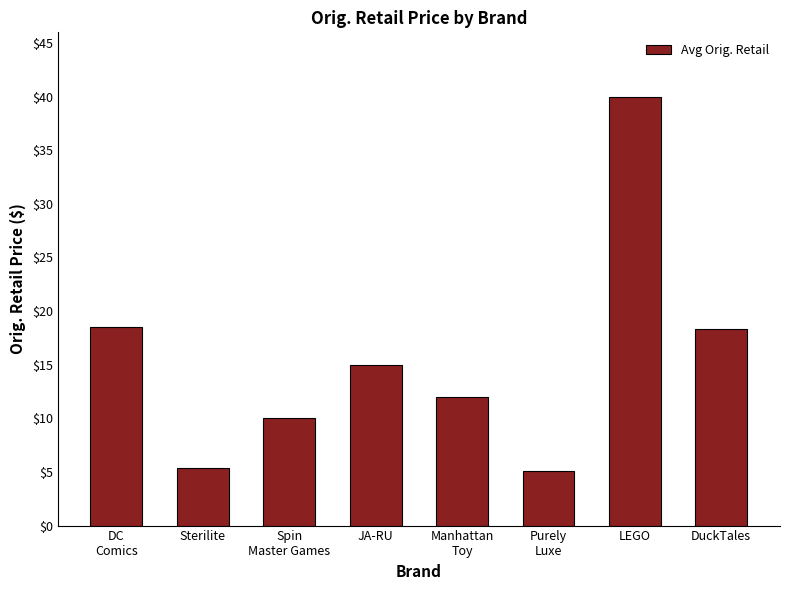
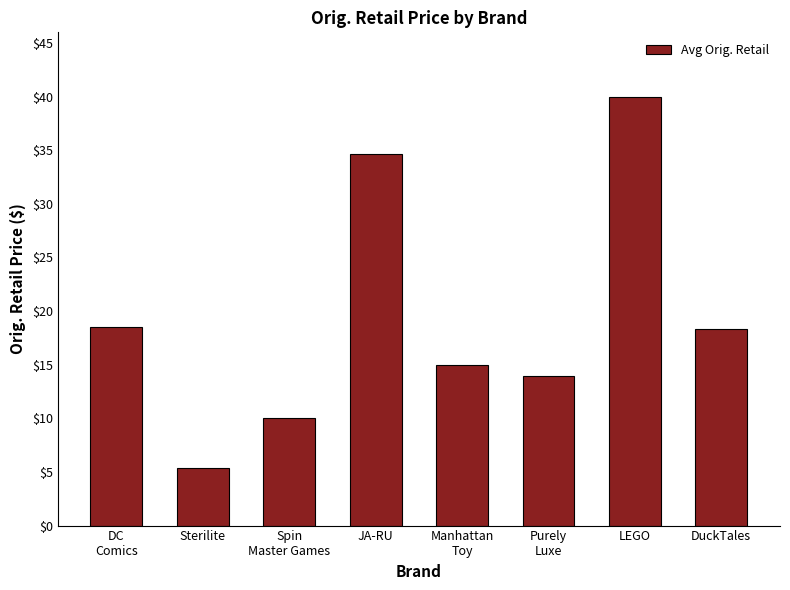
JA-RU: $15.0 -> $34.6
Manhattan Toy: $12.0 -> $14.9
Purely Luxe: $5.1 -> $14.0
